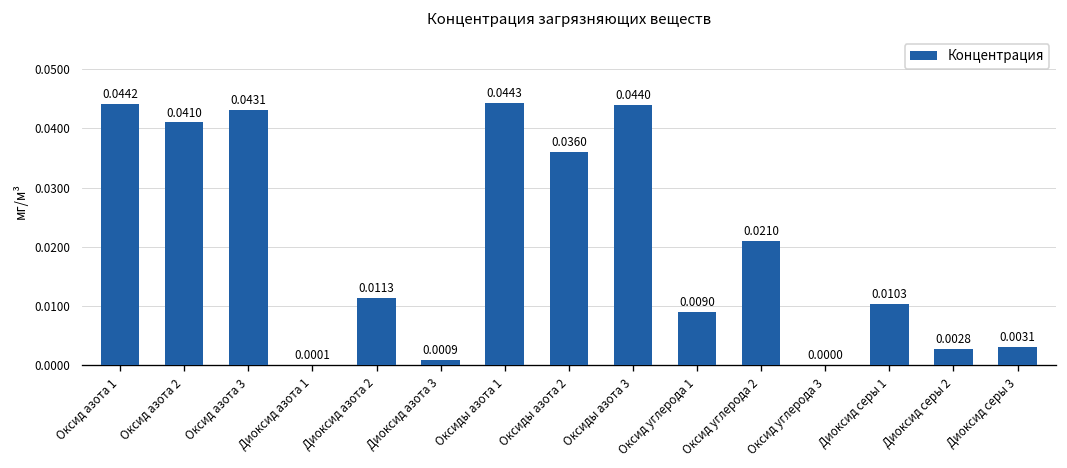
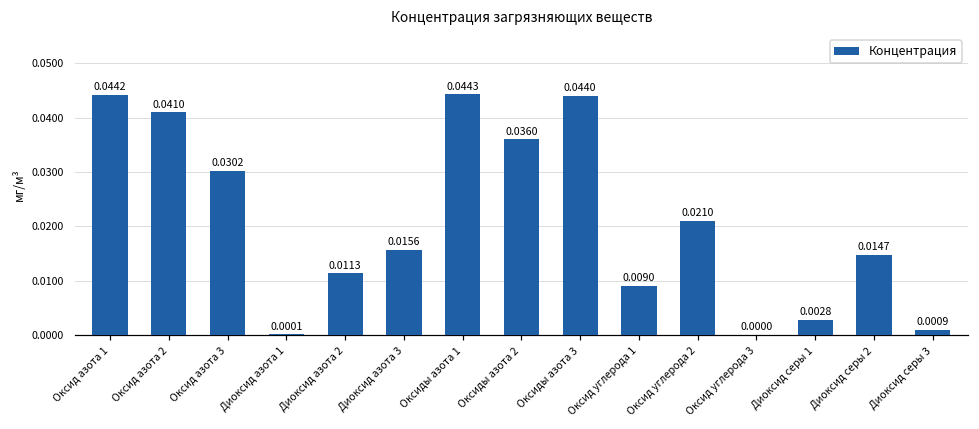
Оксид азота 3: 0.0431 -> 0.0302
Диоксид азота 3: 0.0009 -> 0.0156
Диоксид серы 1: 0.0103 -> 0.0028
Диоксид серы 2: 0.0028 -> 0.0147
Диоксид серы 3: 0.0031 -> 0.0009
